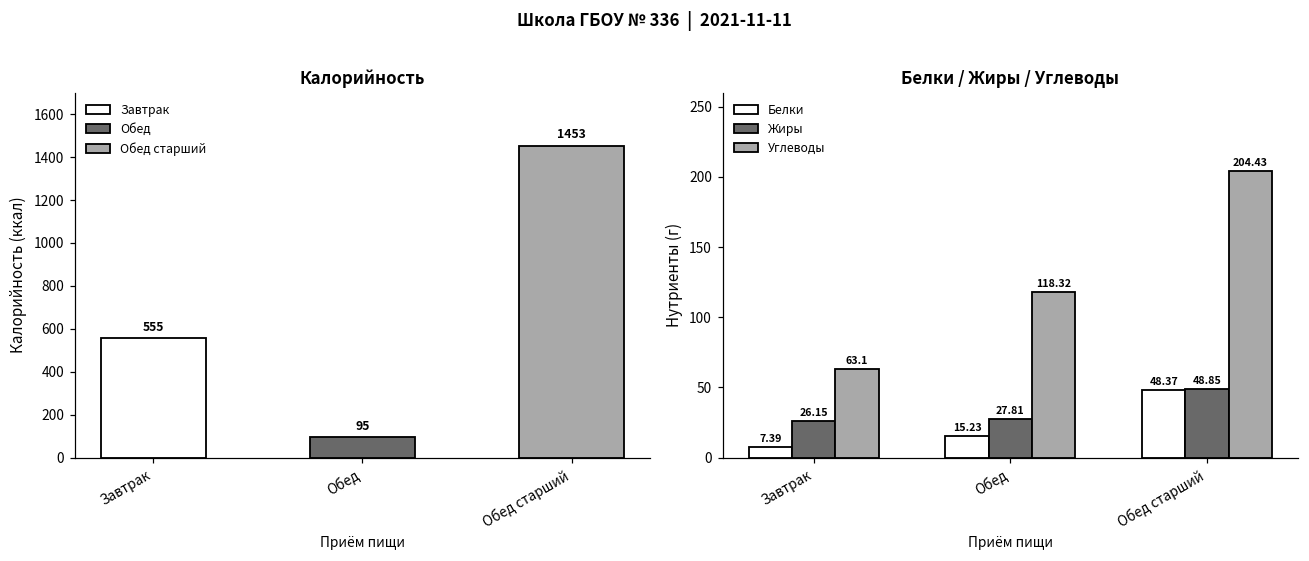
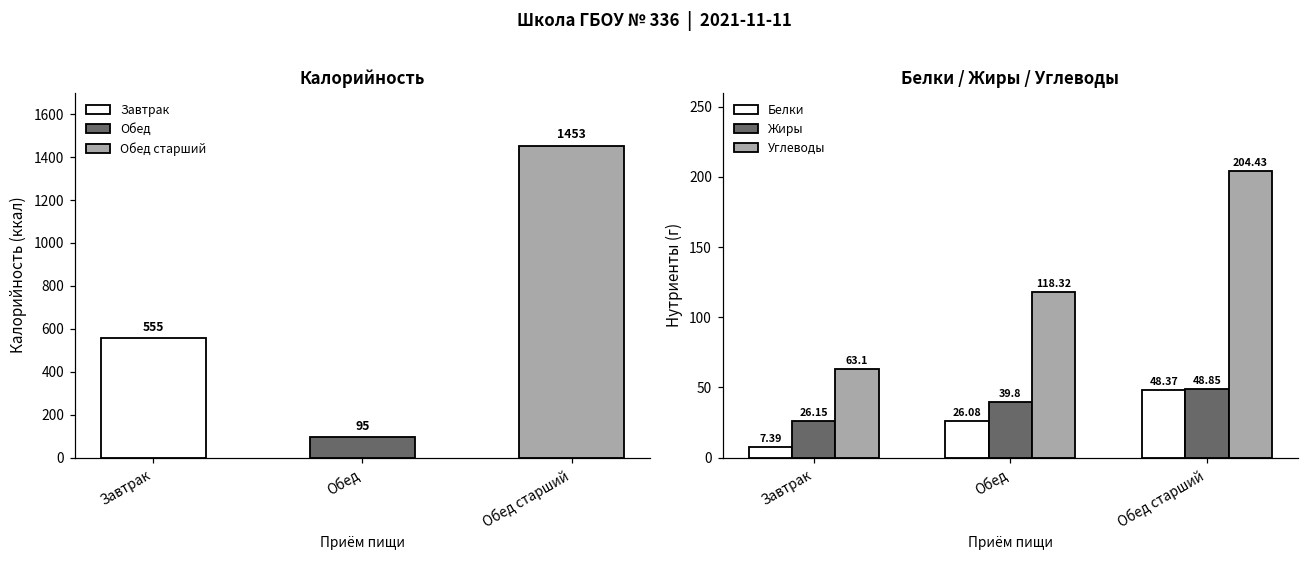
Белки / Жиры / Углеводы, Белки, Обед: 15.23 -> 26.08
Белки / Жиры / Углеводы, Жиры, Обед: 27.81 -> 39.8
